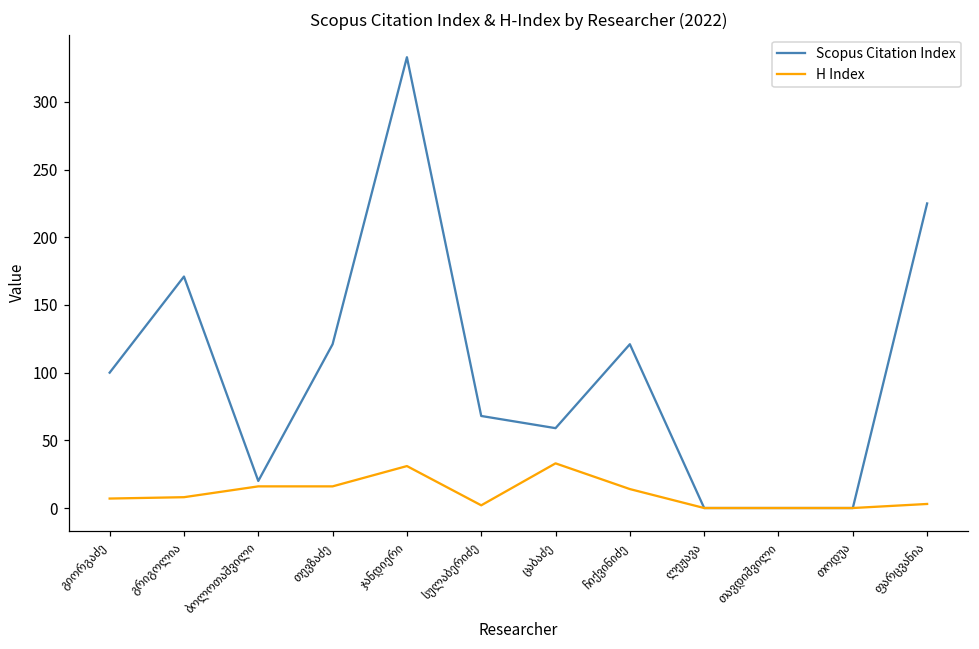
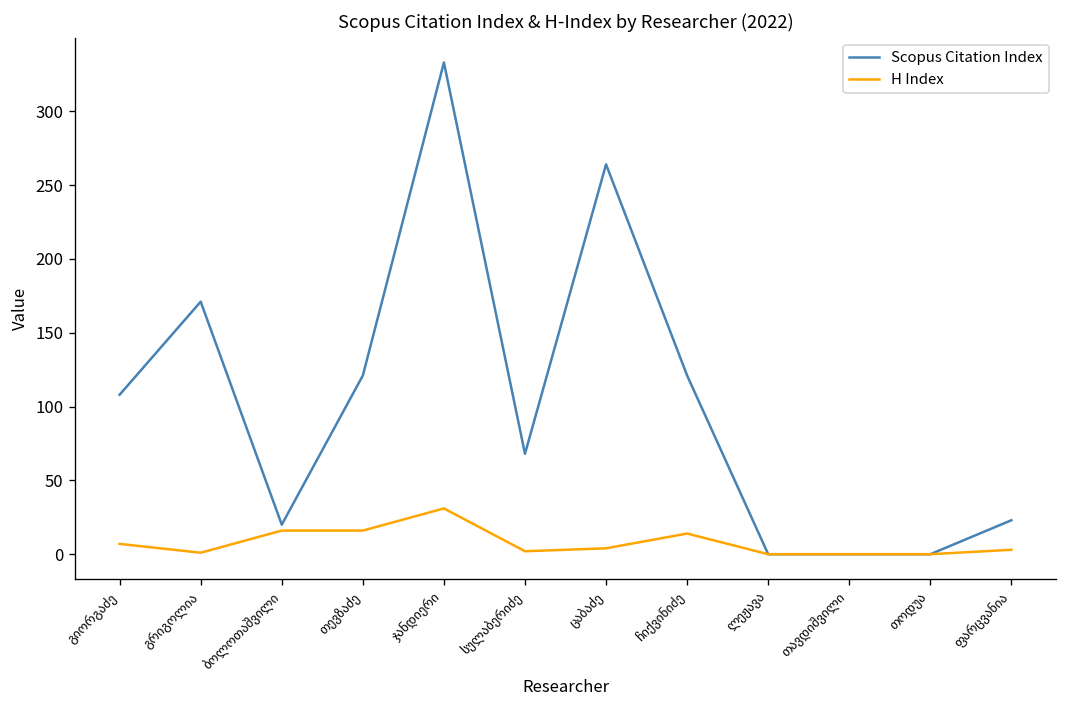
Scopus Citation Index, გიორგაძე: 100 -> 108
H Index, გრიგოლია: 8 -> 1
Scopus Citation Index, ცაბაძე: 59 -> 264
H Index, ცაბაძე: 33 -> 4
Scopus Citation Index, ფარცვანია: 225 -> 23
